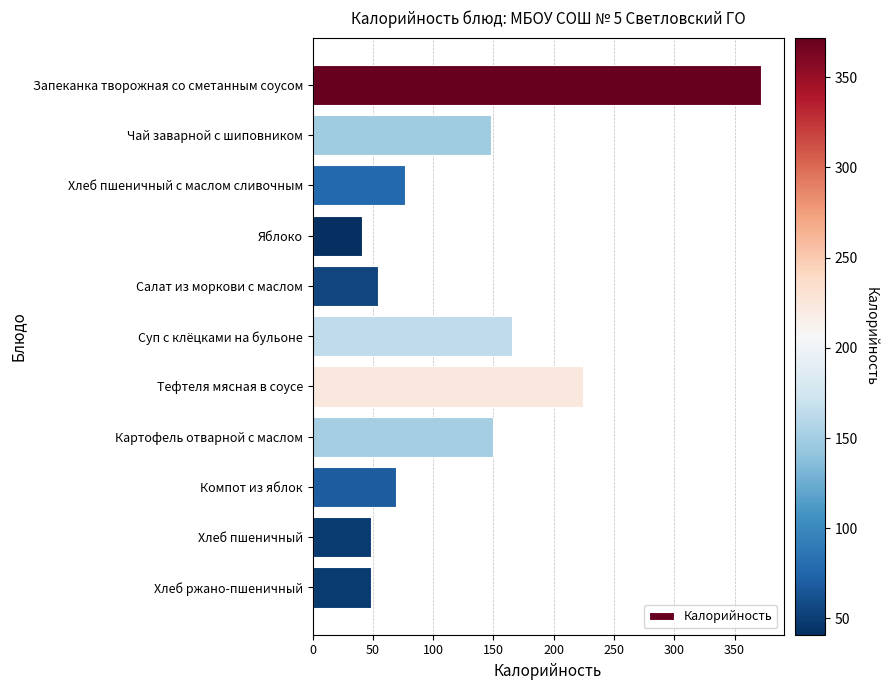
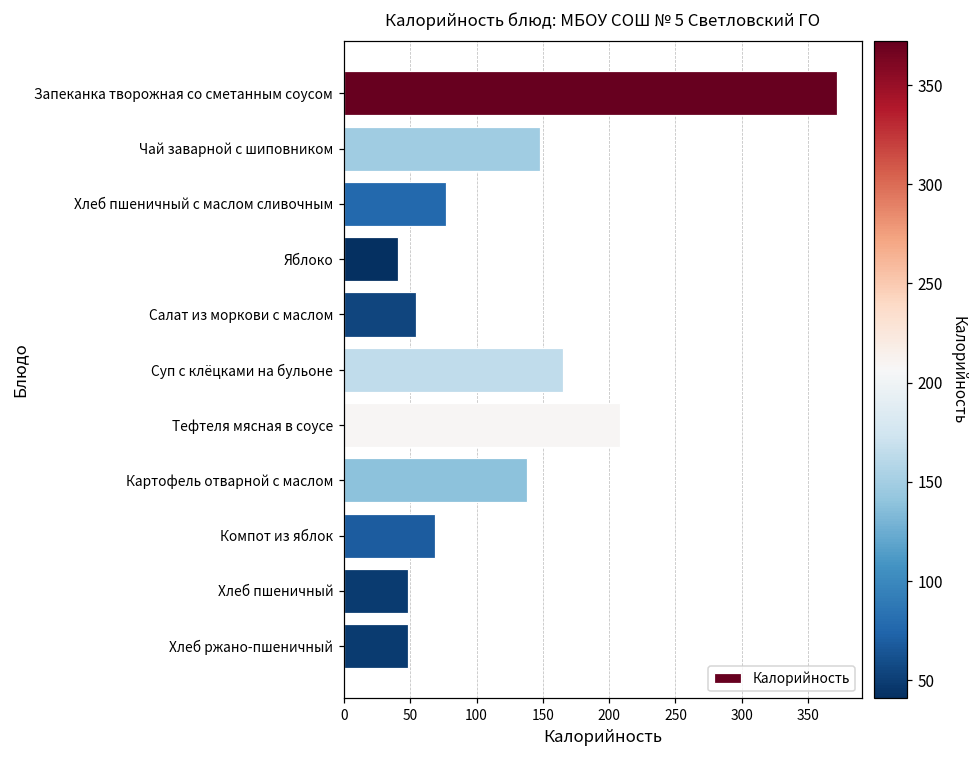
Тефтеля мясная в соусе: 224 -> 208
Картофель отварной с маслом: 150 -> 138
